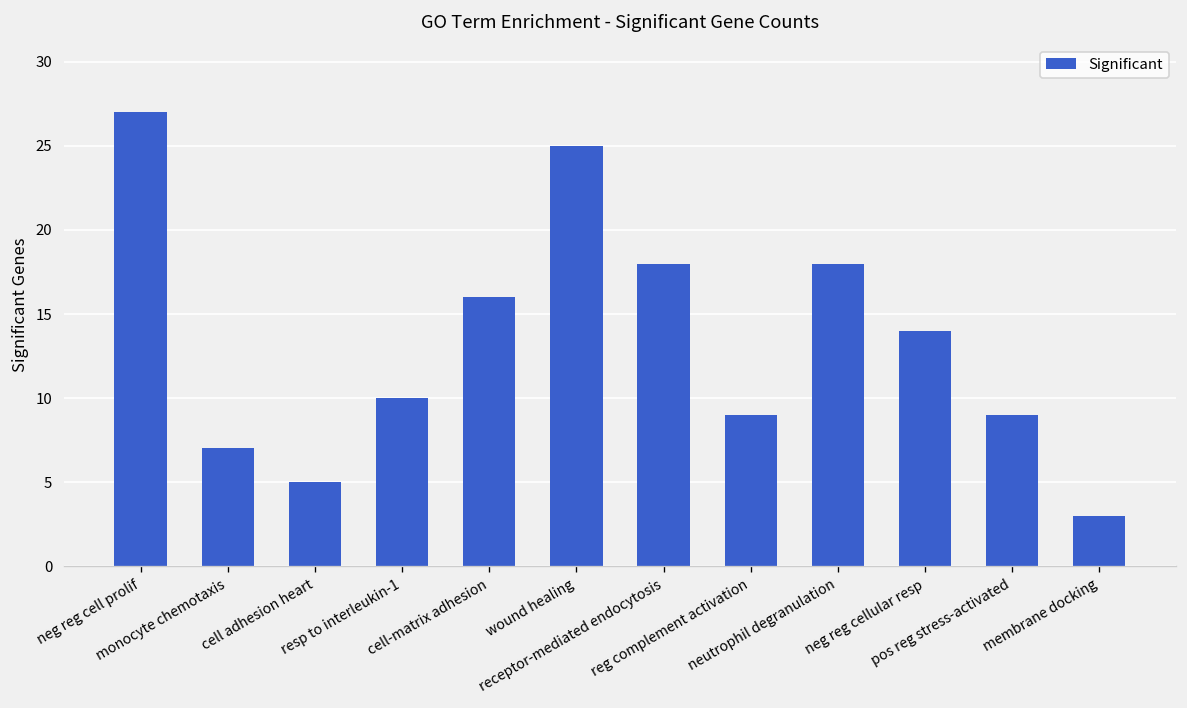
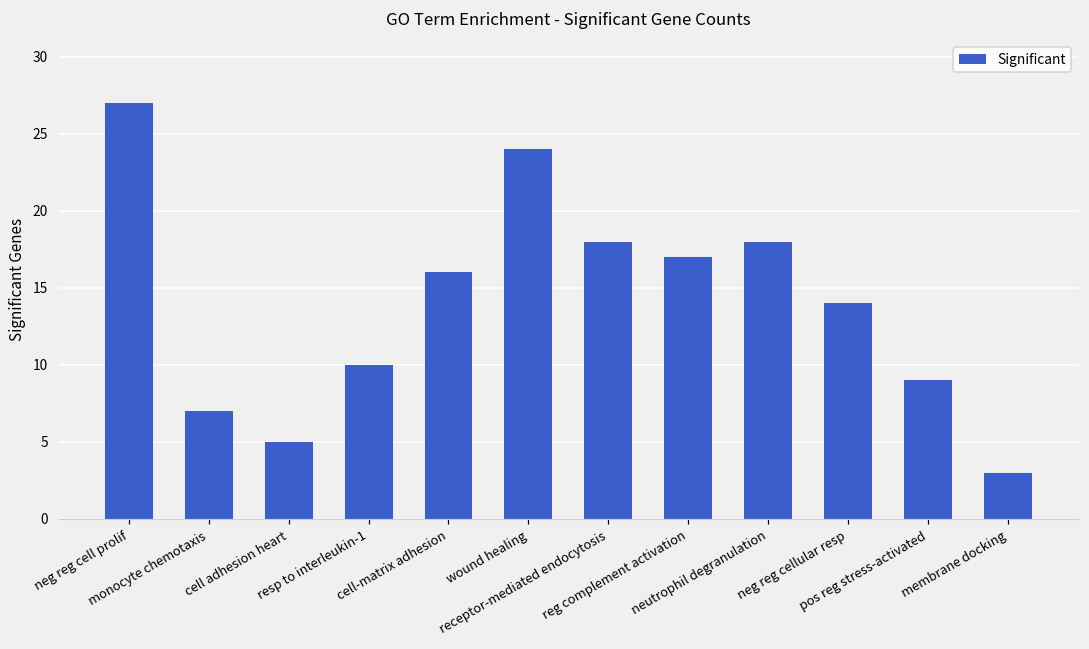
wound healing: 25 -> 24
reg complement activation: 9 -> 17
